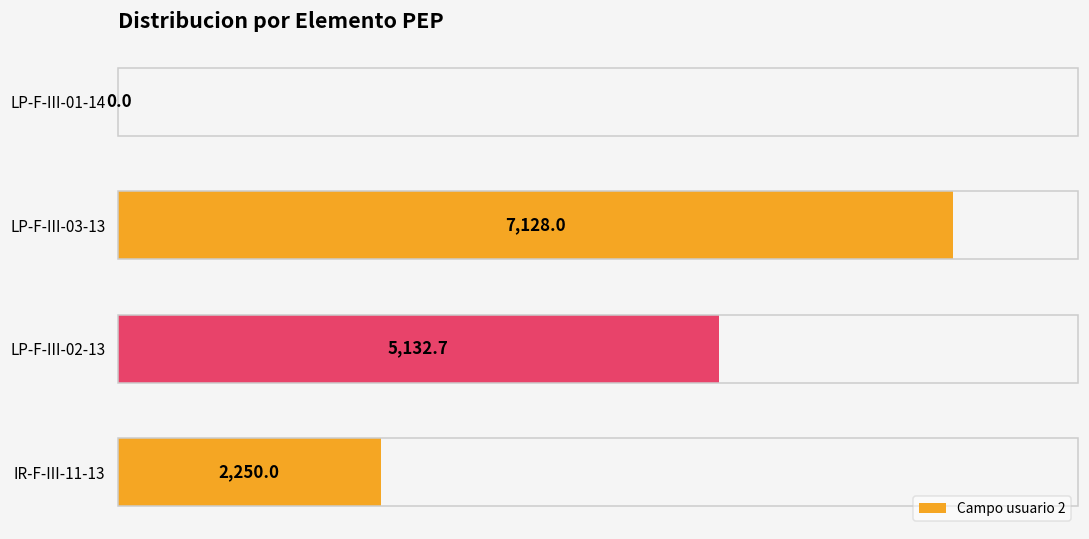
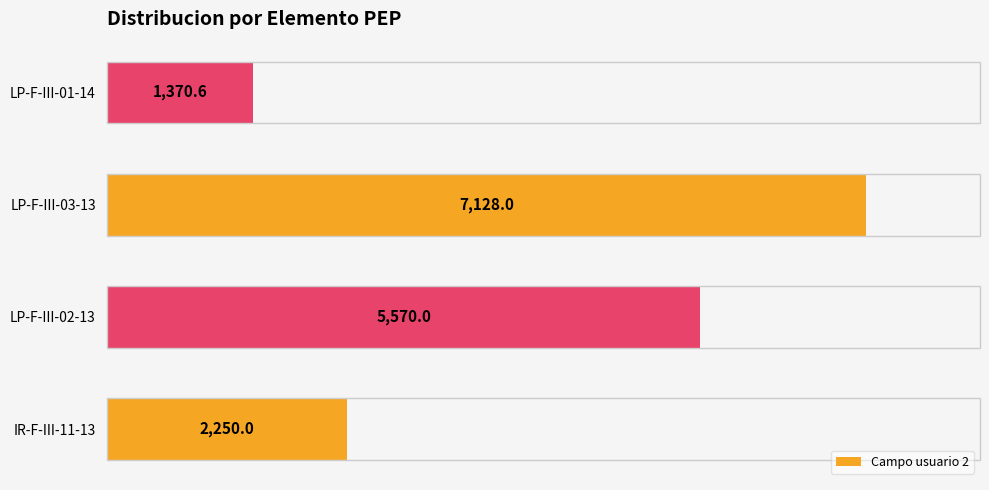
LP-F-III-01-14: 0.0 -> 1,370.6
LP-F-III-02-13: 5,132.7 -> 5,570.0
